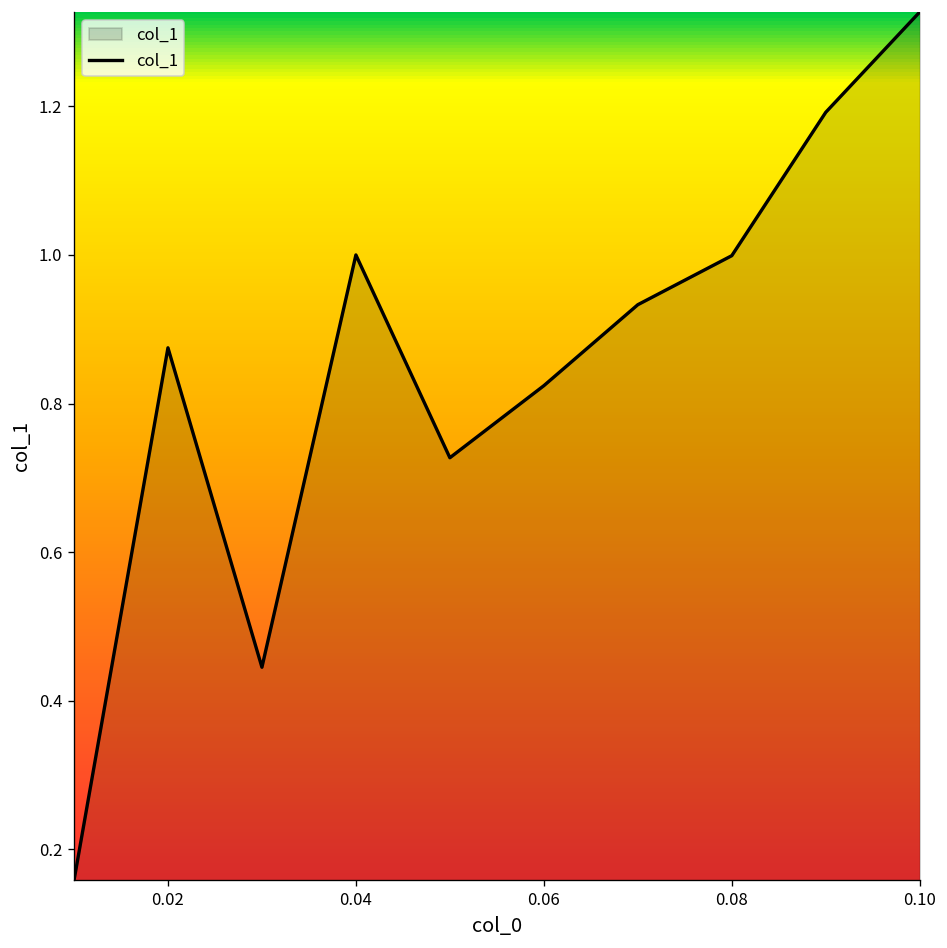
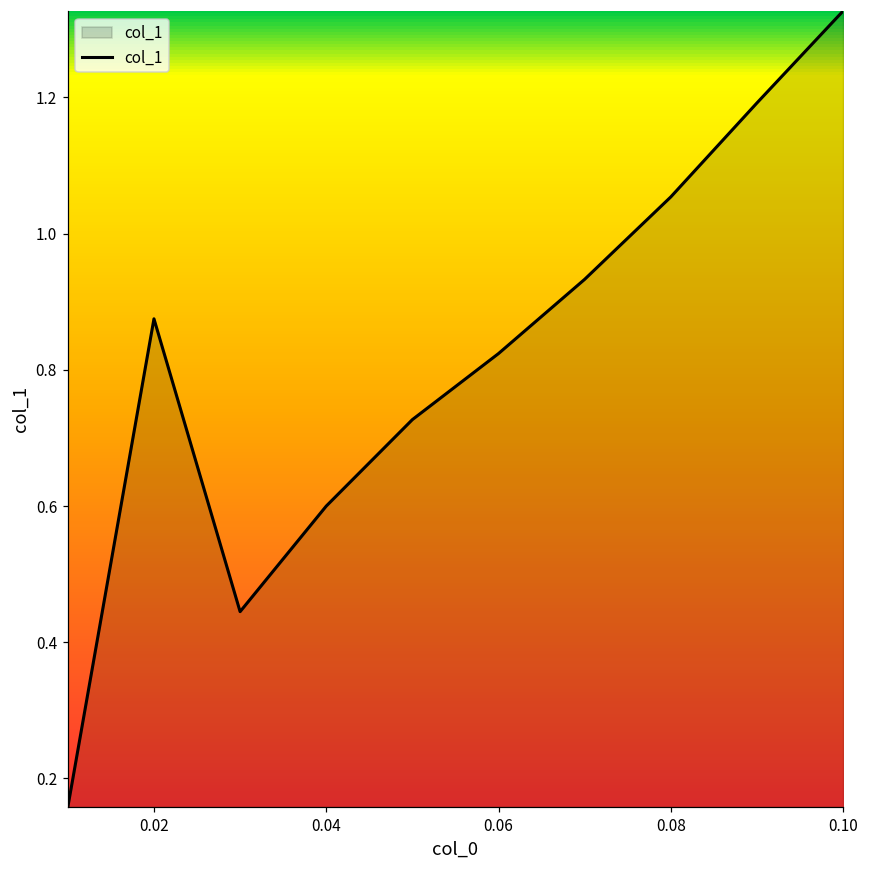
0.04: 1.0 -> 0.6
0.08: 1.00 -> 1.05
